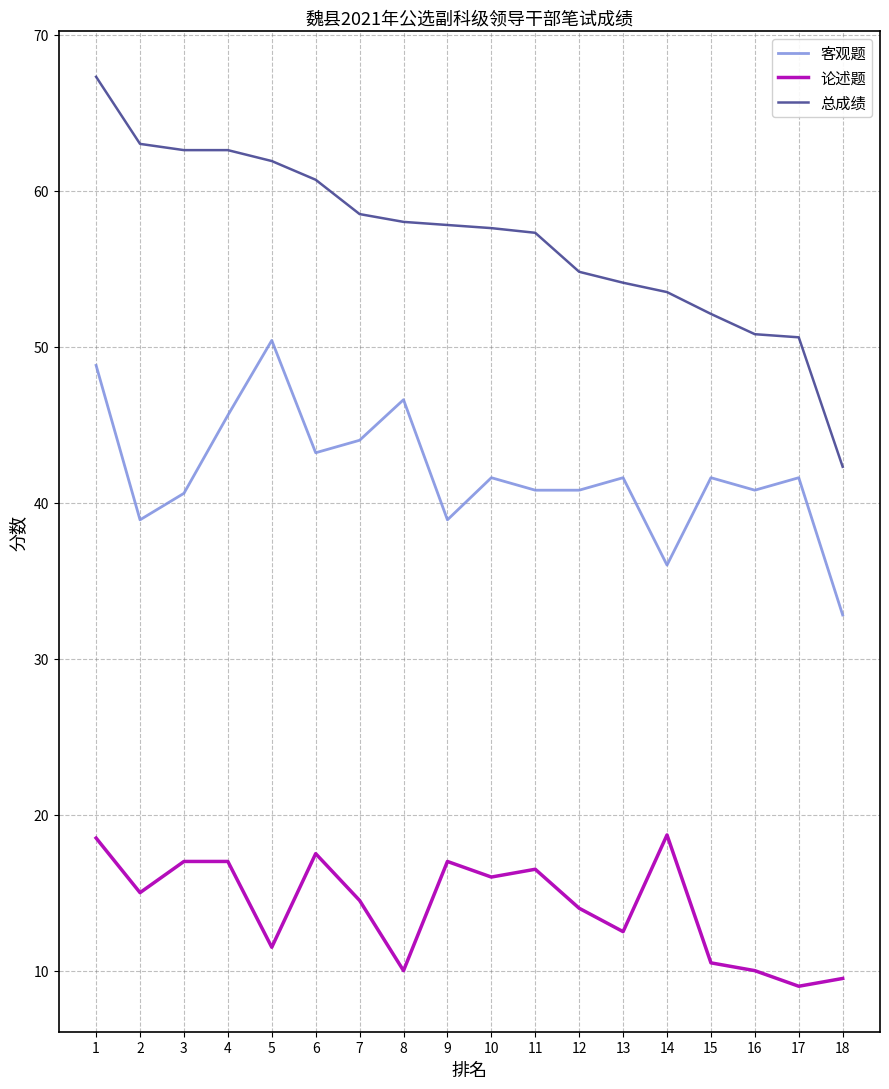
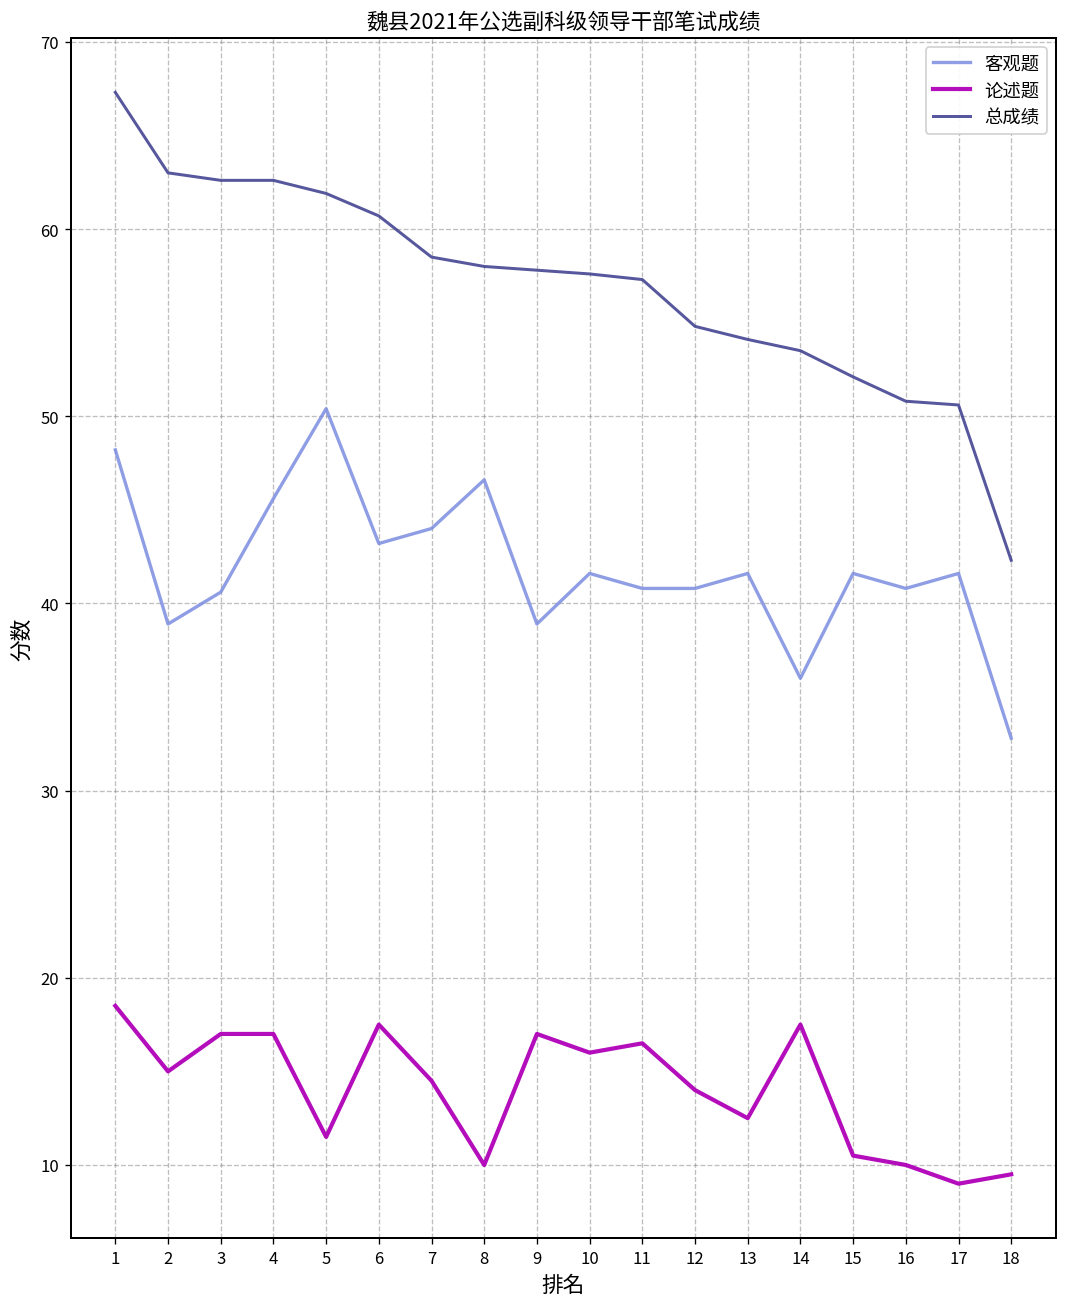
客观题, 1: 48.8 -> 48.2
论述题, 14: 18.7 -> 17.5
